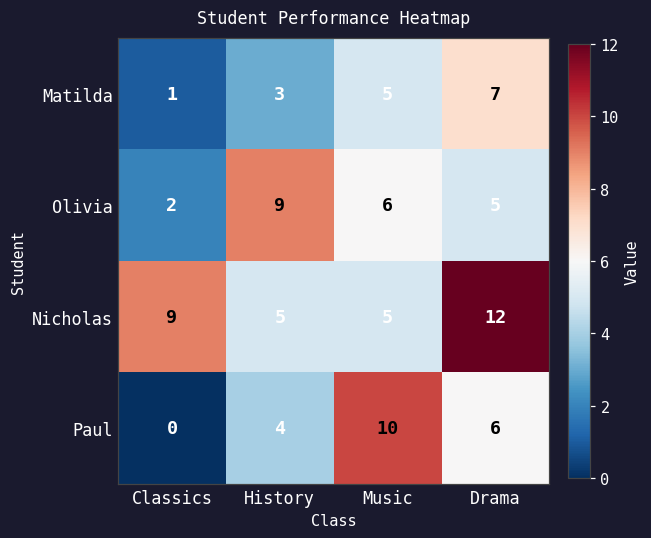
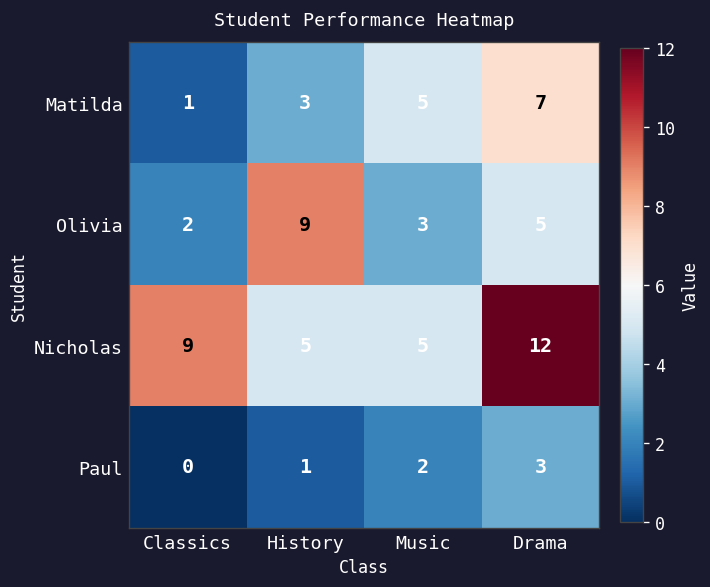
Olivia, Music: 6 -> 3
Paul, History: 4 -> 1
Paul, Music: 10 -> 2
Paul, Drama: 6 -> 3
